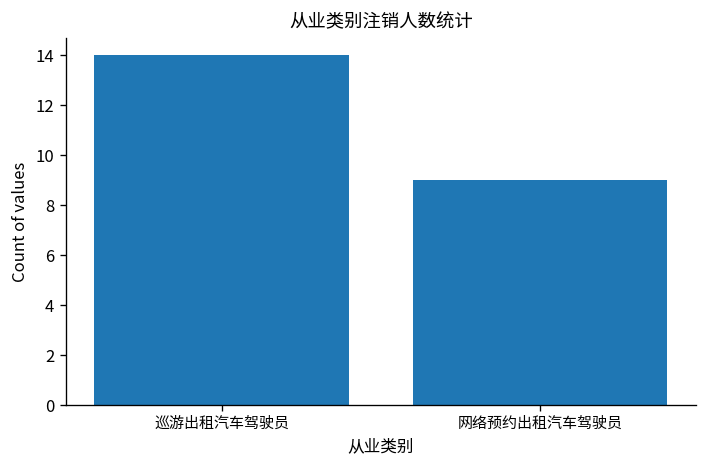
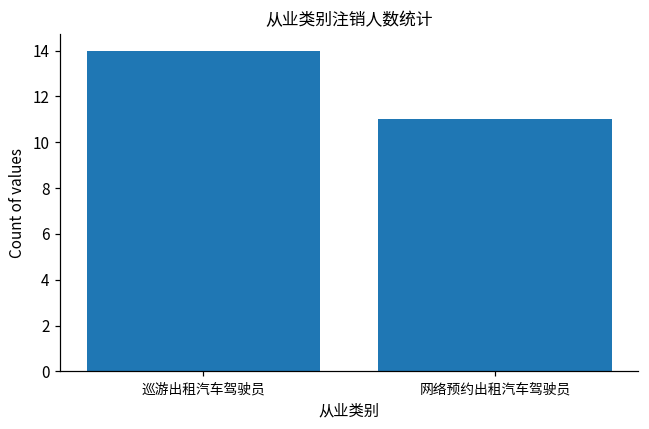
网络预约出租汽车驾驶员: 9 -> 11
